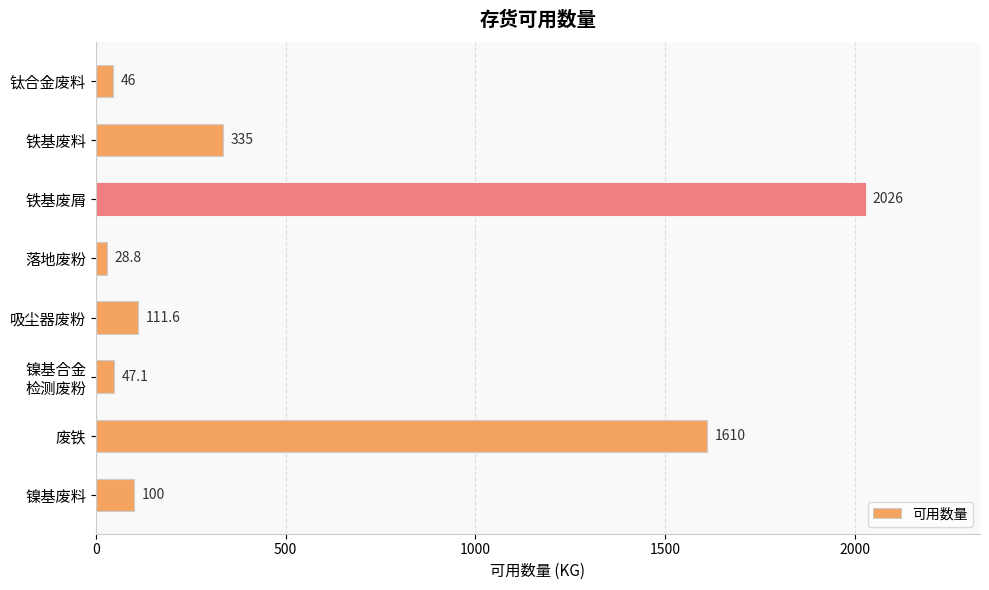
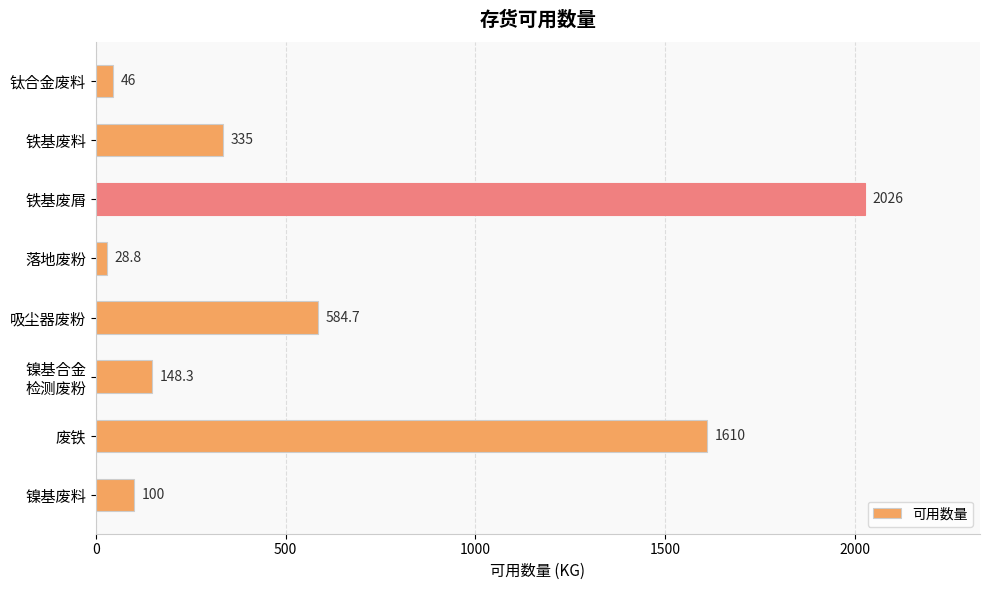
吸尘器废粉: 111.6 -> 584.7
镍基合金 检测废粉: 47.1 -> 148.3
